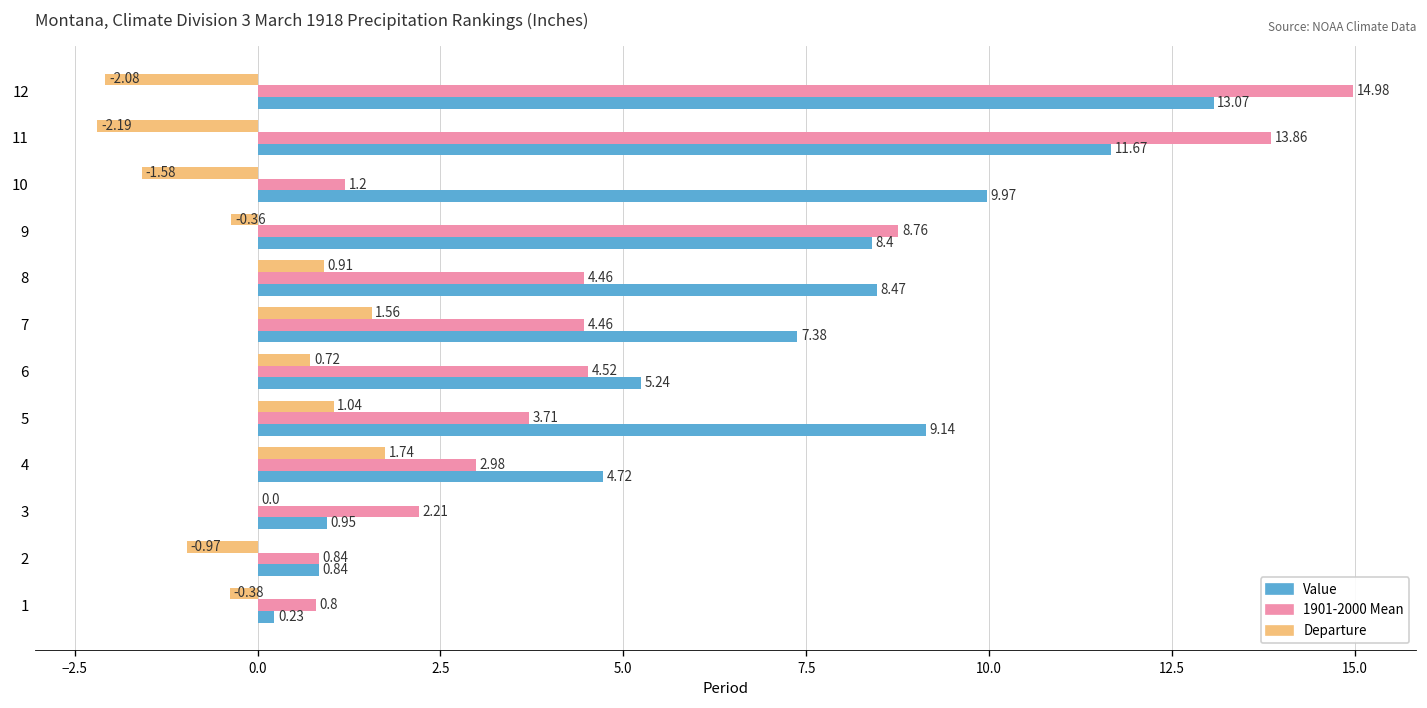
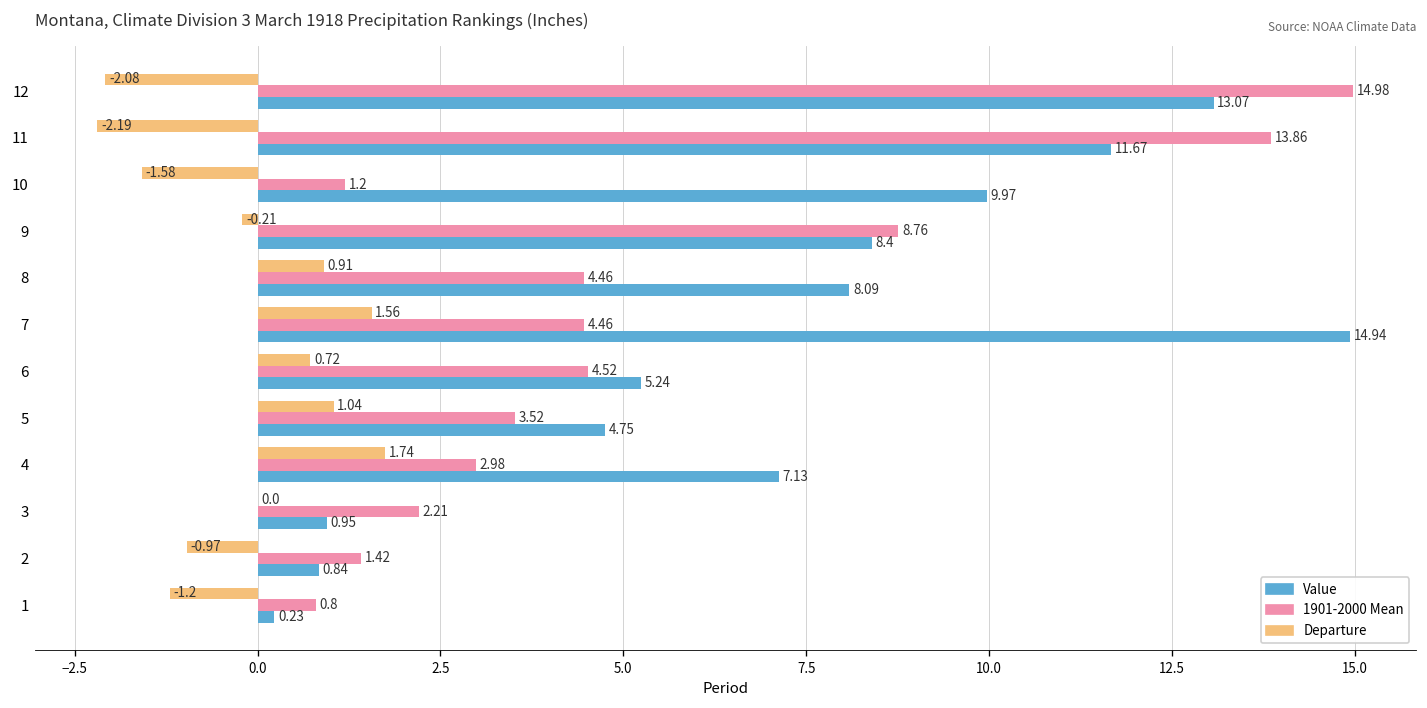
Departure, 9: -0.36 -> -0.21
Value, 8: 8.47 -> 8.09
Value, 7: 7.38 -> 14.94
1901-2000 Mean, 5: 3.71 -> 3.52
Value, 5: 9.14 -> 4.75
Value, 4: 4.72 -> 7.13
1901-2000 Mean, 2: 0.84 -> 1.42
Departure, 1: -0.38 -> -1.2
